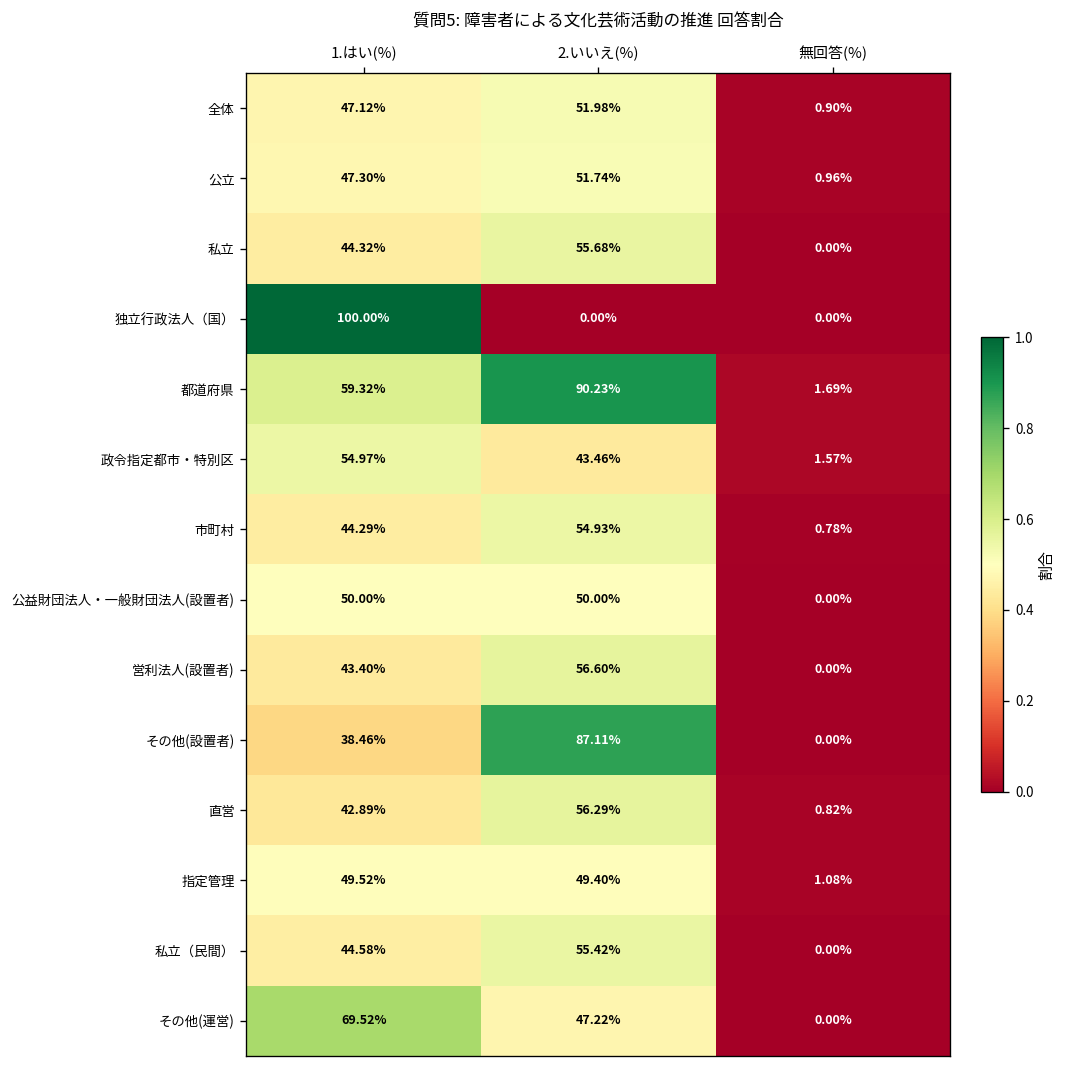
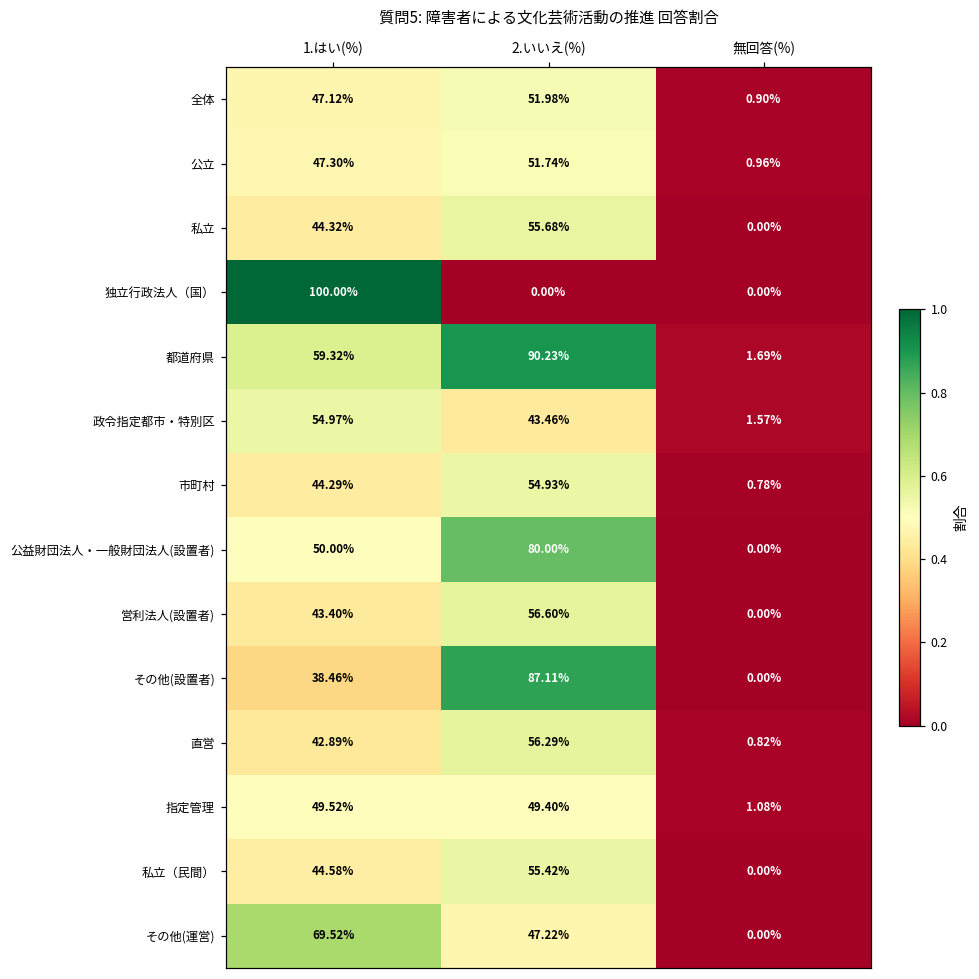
公益財団法人・一般財団法人(設置者), 2.いいえ(%): 50.00% -> 80.00%
